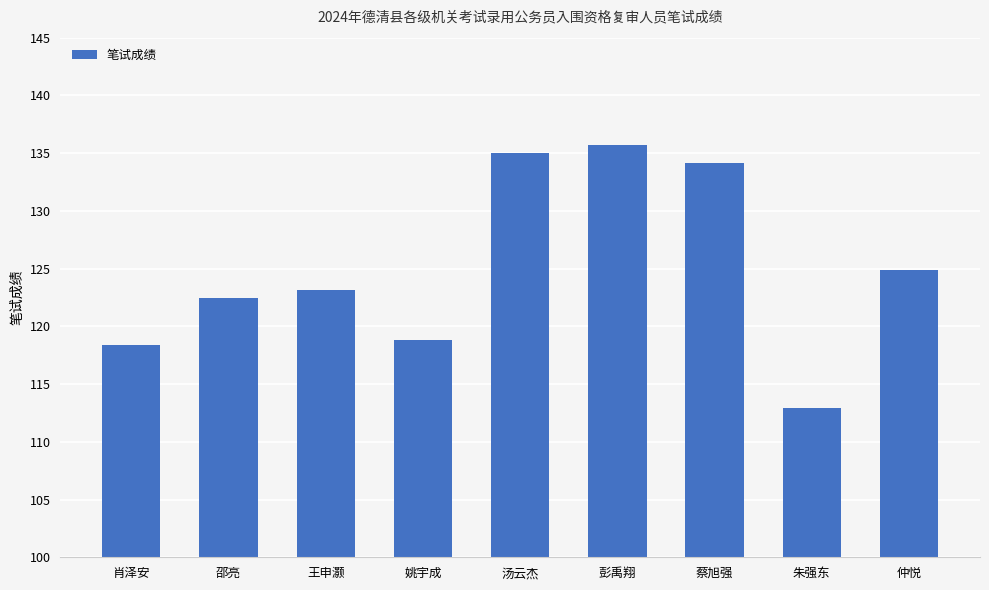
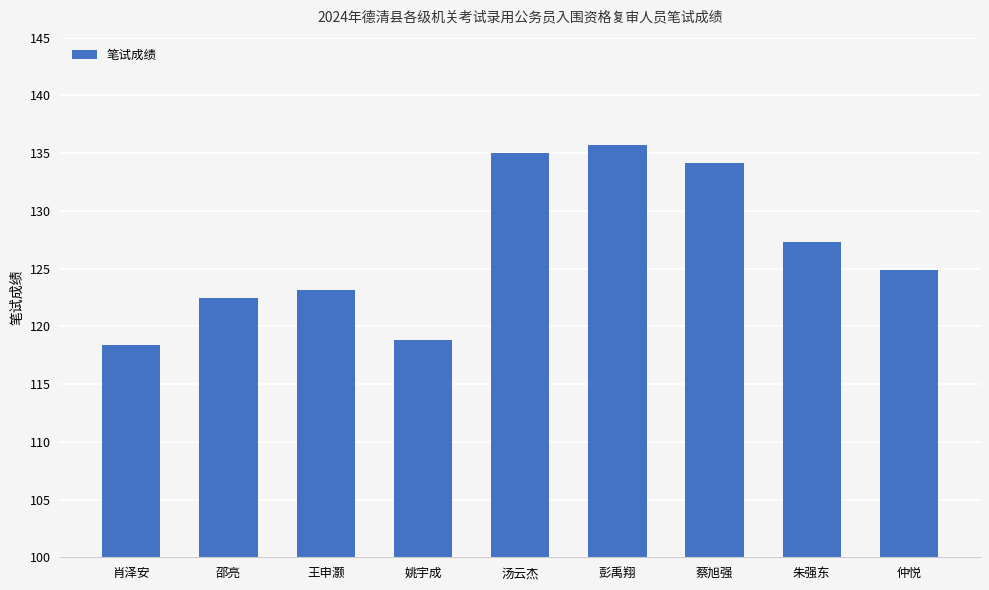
朱强东: 112.9 -> 127.3
